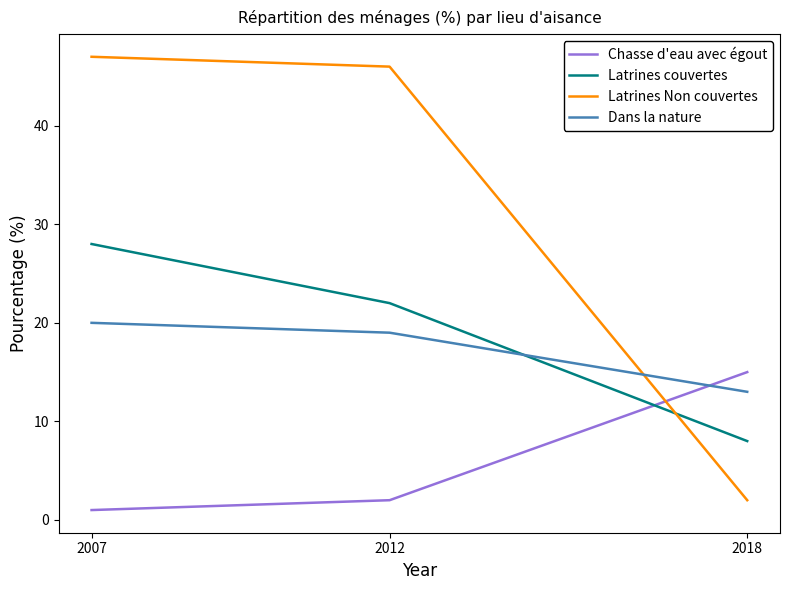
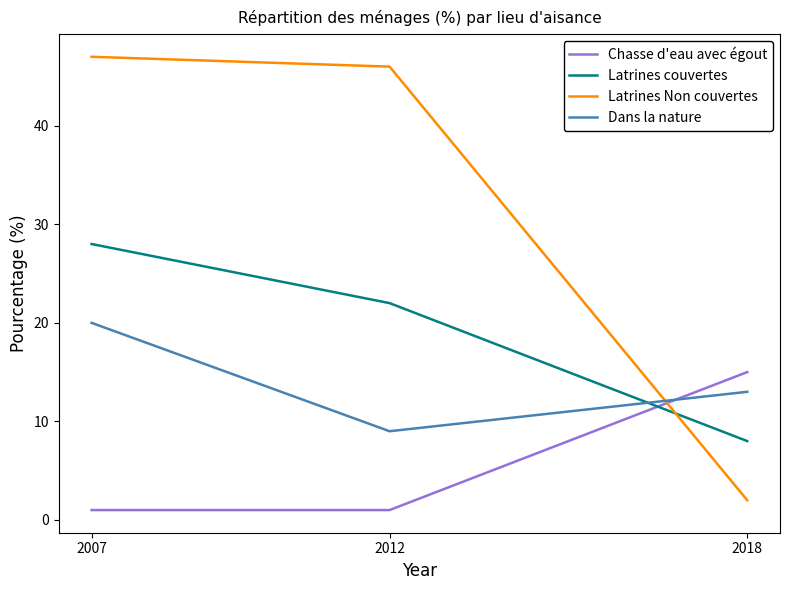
Chasse d'eau avec égout, 2012: 2 -> 1
Dans la nature, 2012: 19 -> 9
